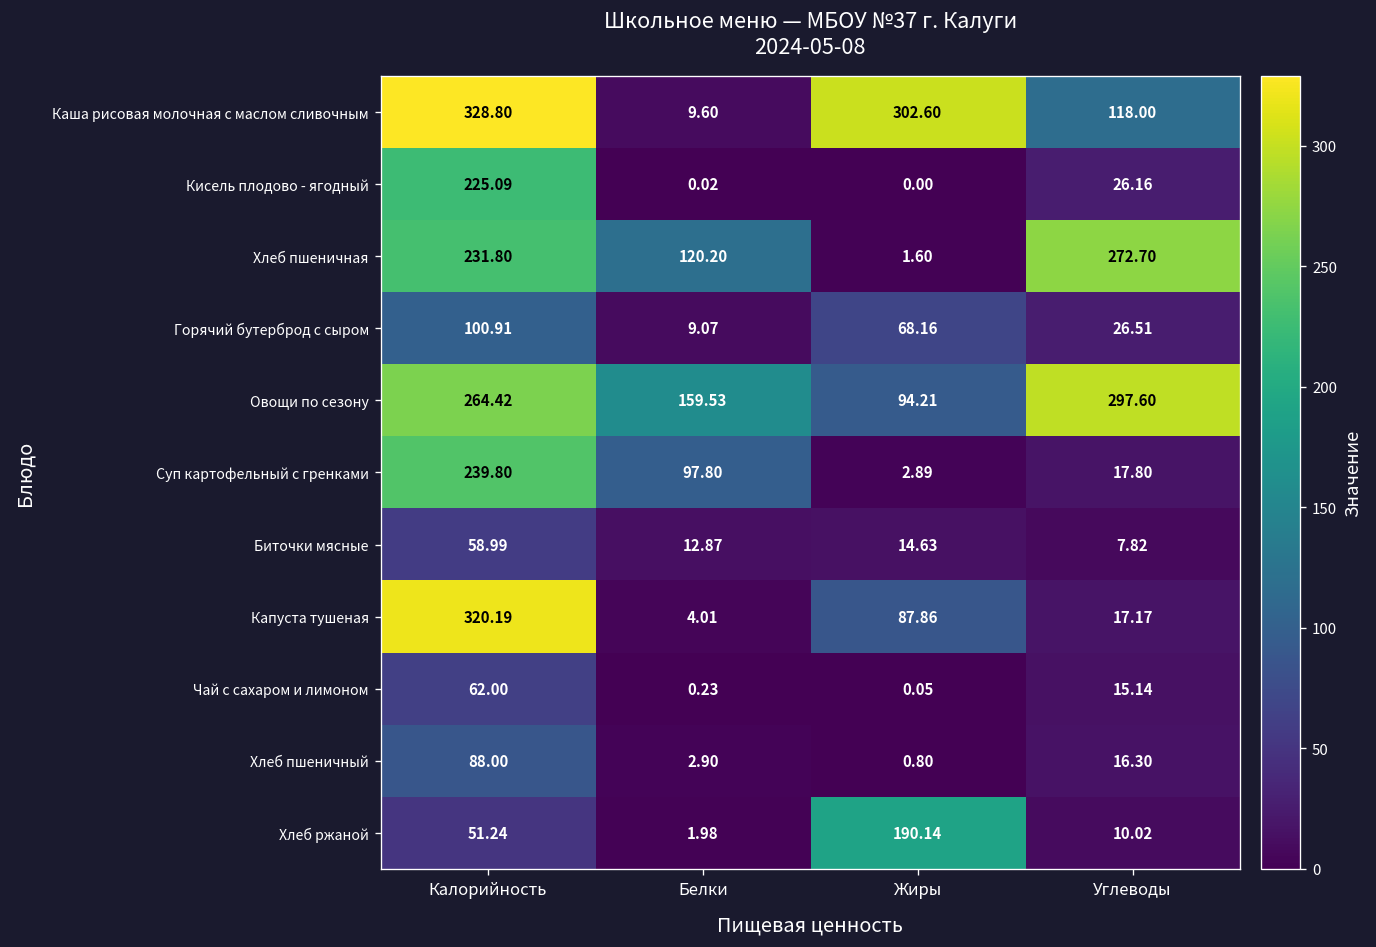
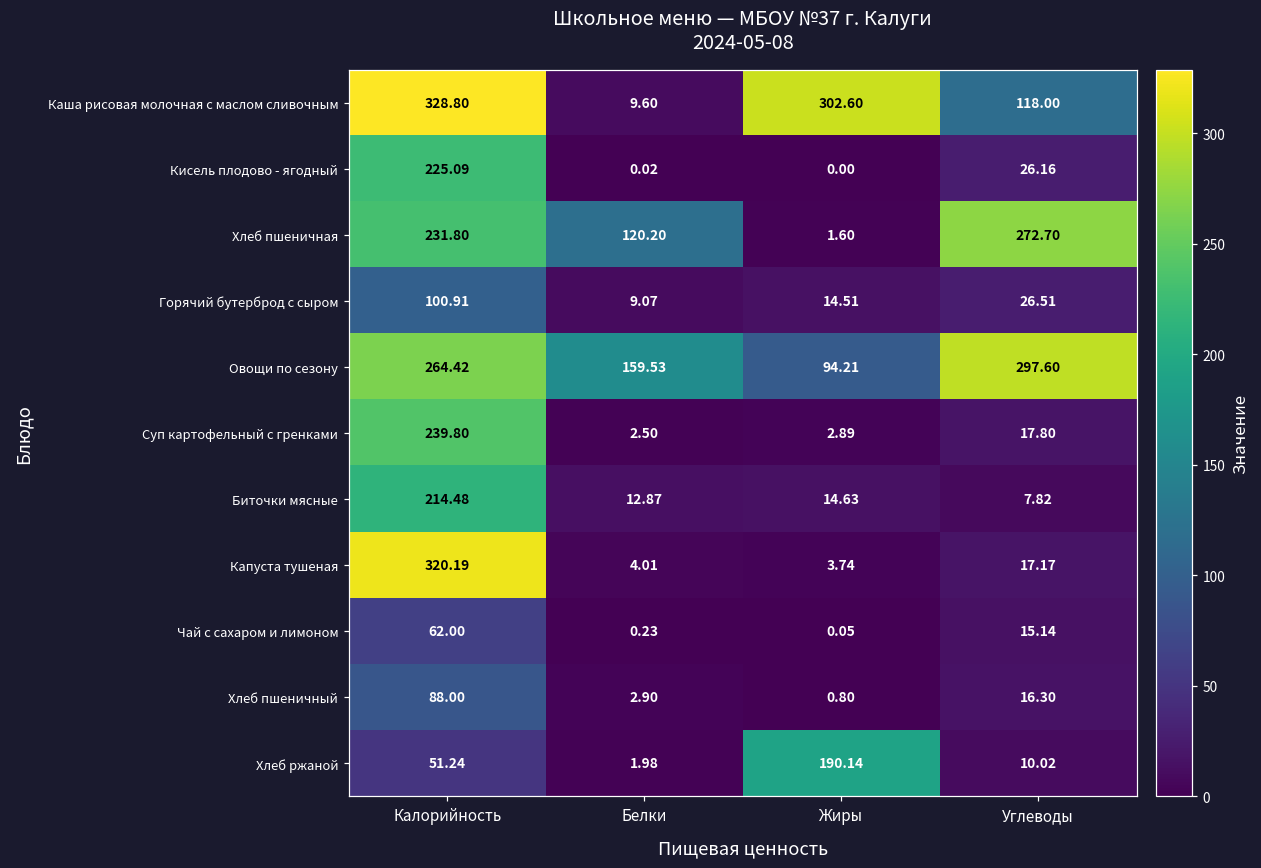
Горячий бутерброд с сыром, Жиры: 68.16 -> 14.51
Суп картофельный с гренками, Белки: 97.80 -> 2.50
Биточки мясные, Калорийность: 58.99 -> 214.48
Капуста тушеная, Жиры: 87.86 -> 3.74
